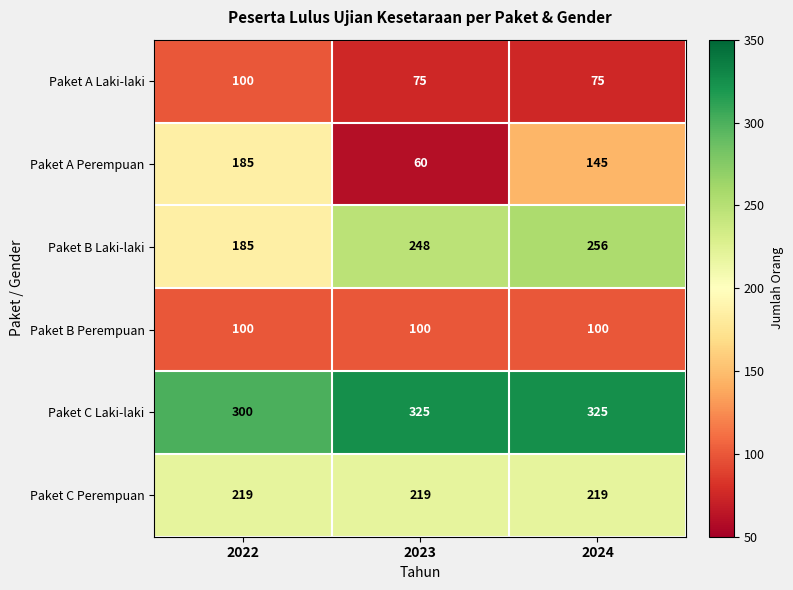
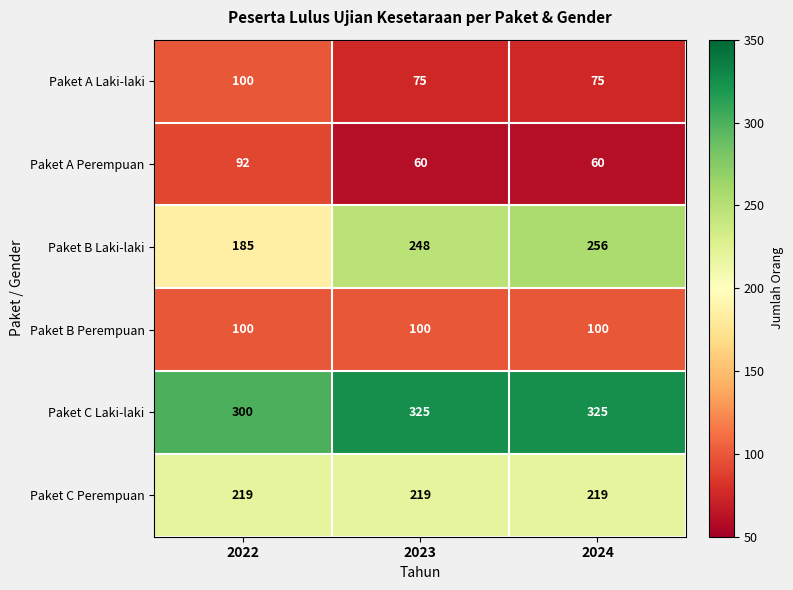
Paket A Perempuan, 2022: 185 -> 92
Paket A Perempuan, 2024: 145 -> 60
